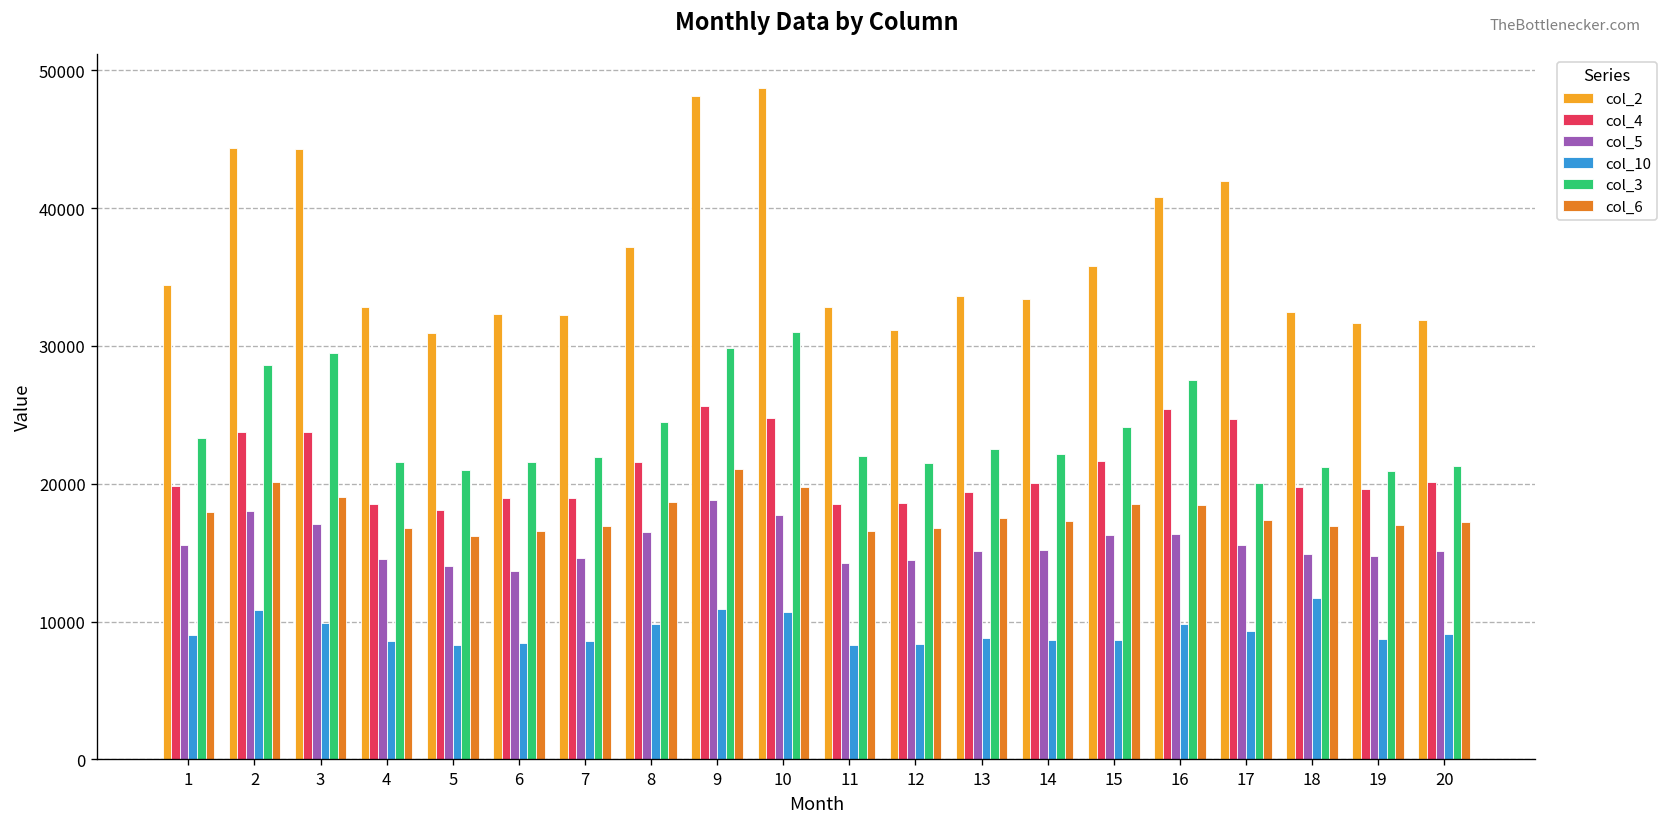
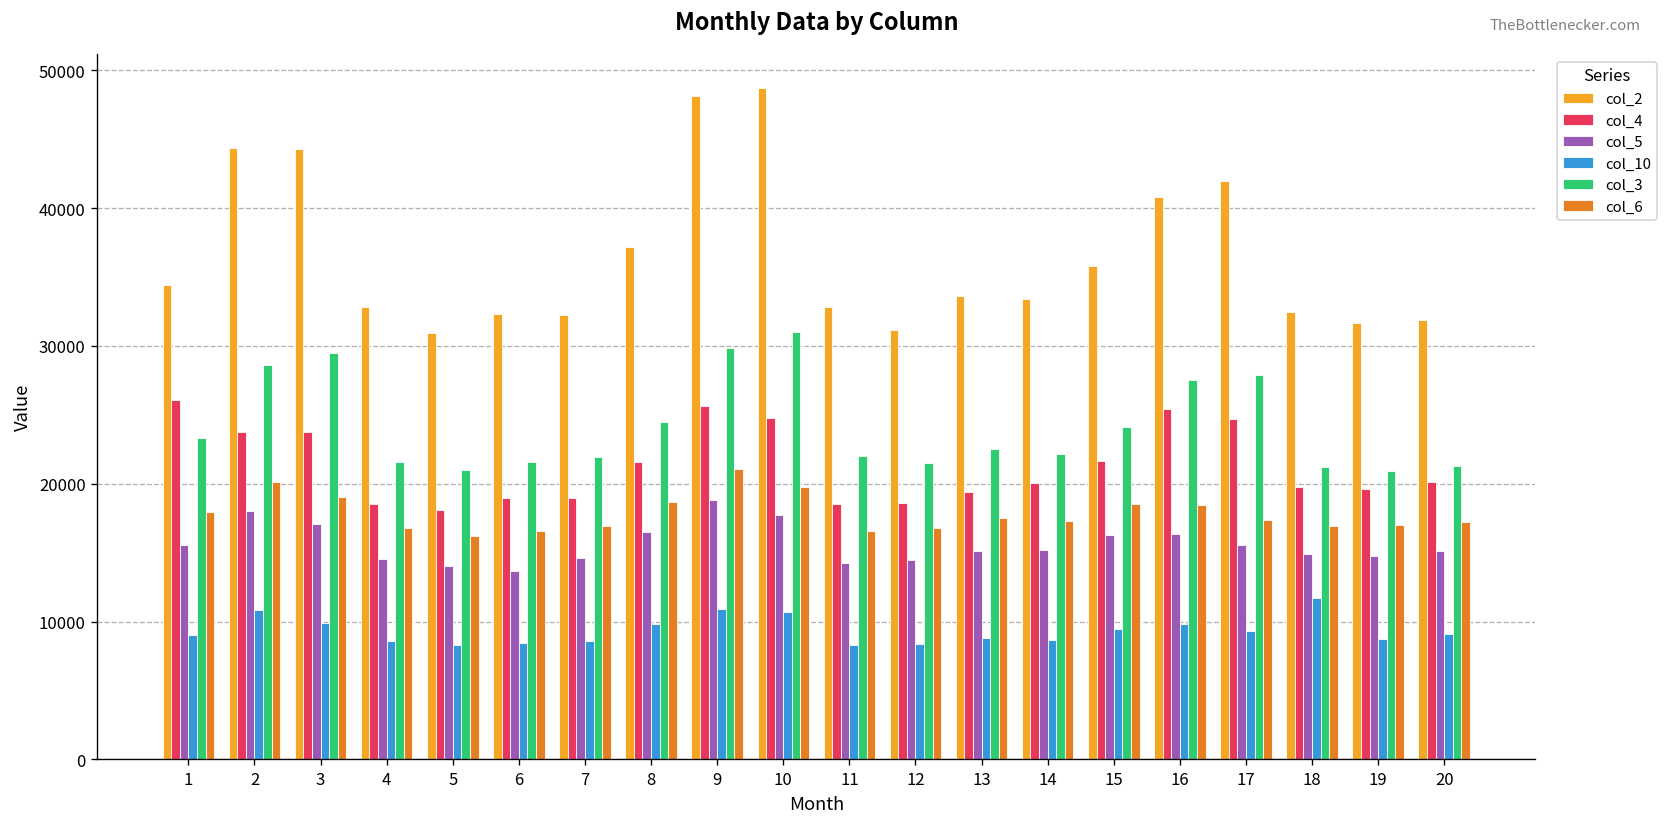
col_4, 1: 19900 -> 26100
col_10, 15: 8700 -> 9500
col_3, 17: 20000 -> 27900
